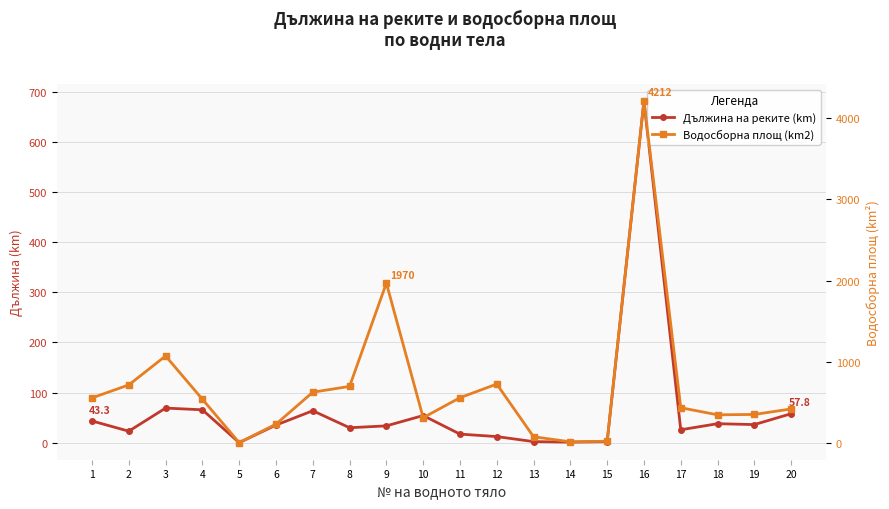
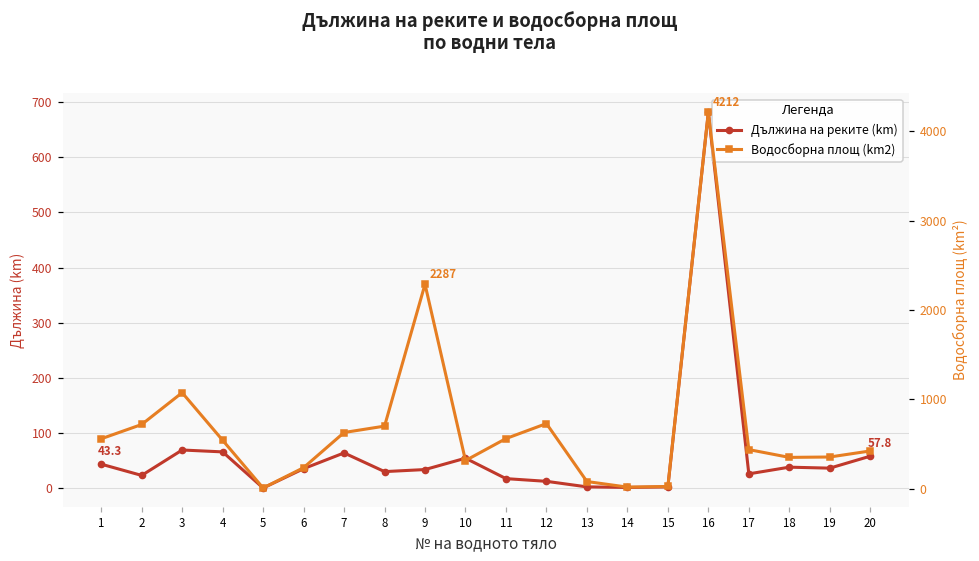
Водосборна площ (km2), 9: 1970 -> 2287
